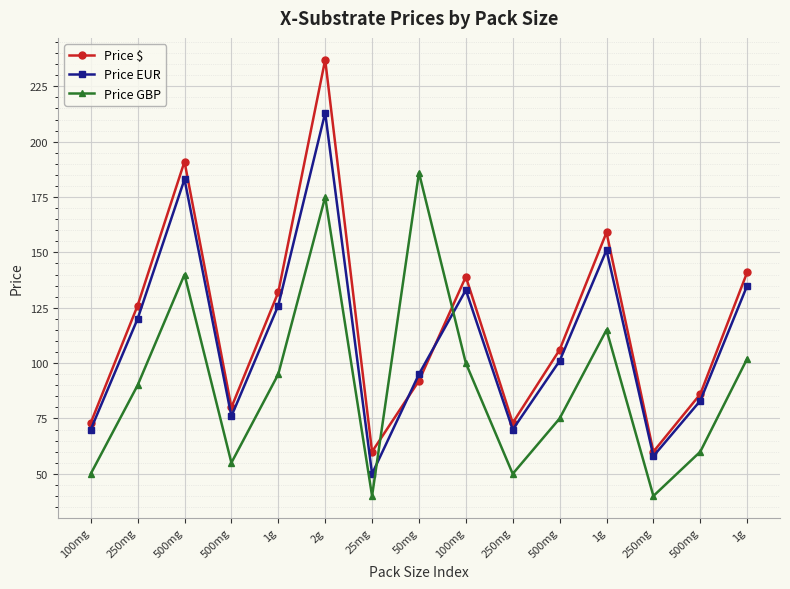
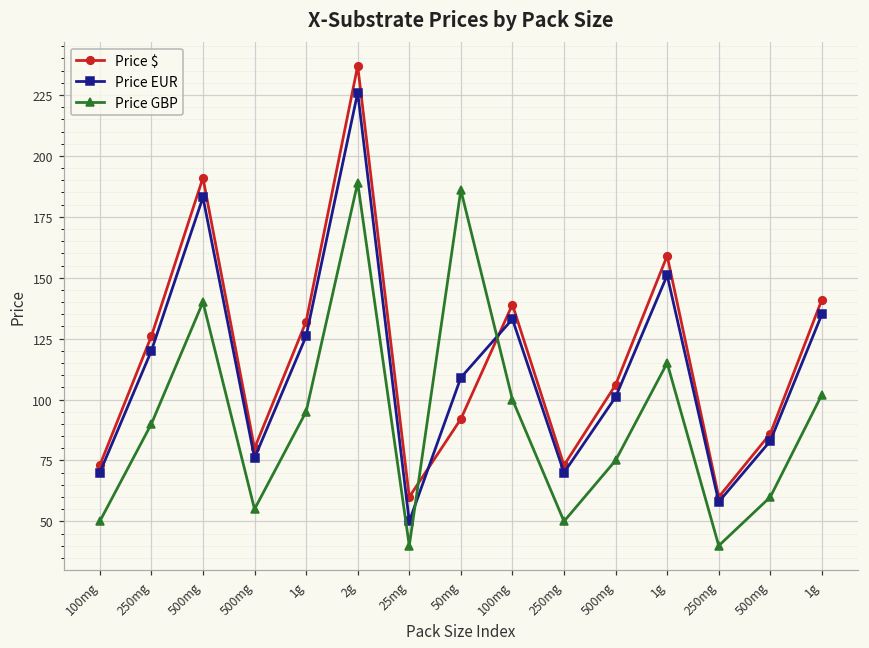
Price EUR, 2g: 213 -> 226
Price GBP, 2g: 175 -> 189
Price EUR, 50mg: 95 -> 109
